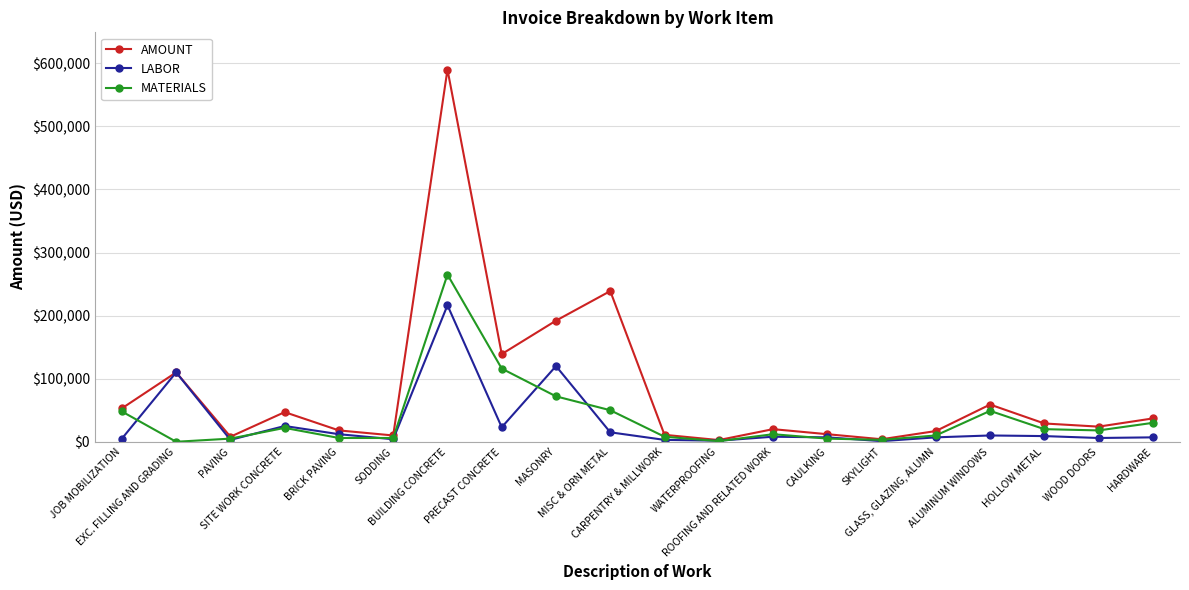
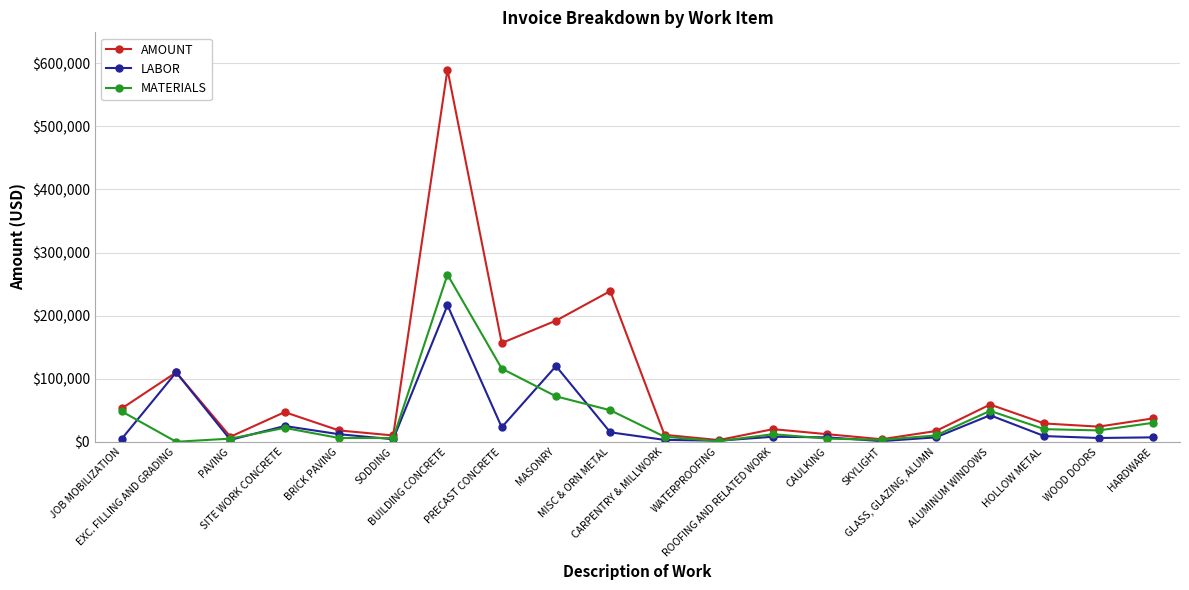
AMOUNT, PRECAST CONCRETE: $140,000 -> $160,000
LABOR, ALUMINUM WINDOWS: $10,000 -> $40,000
